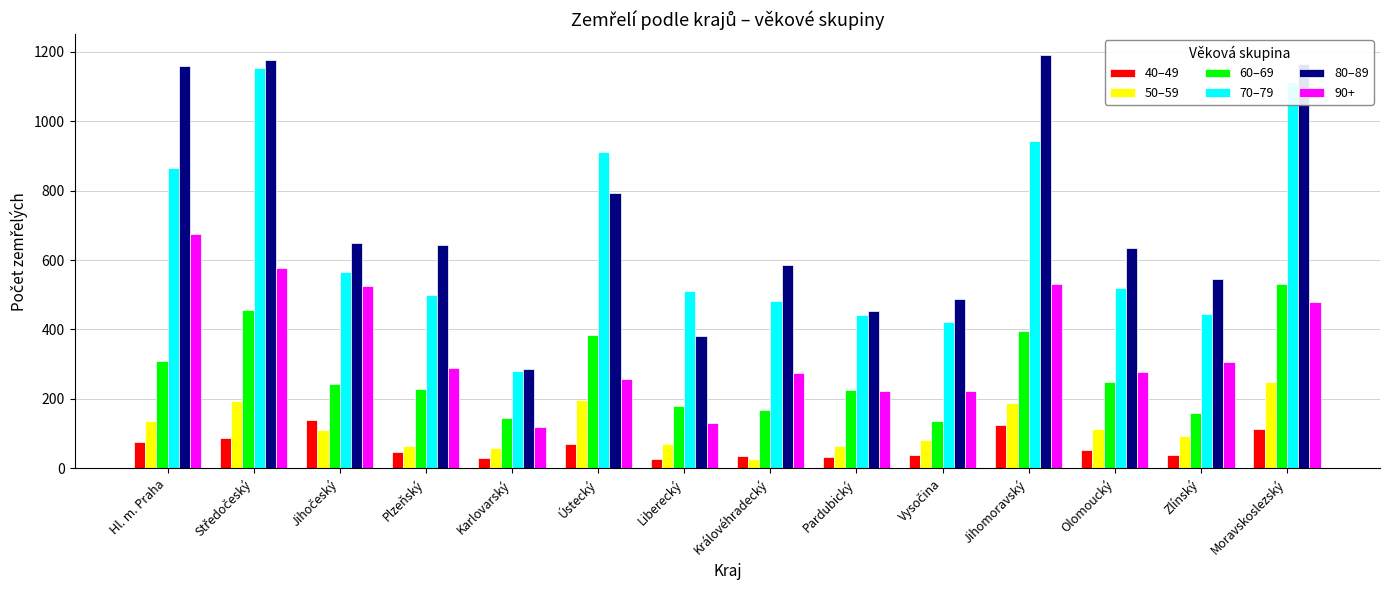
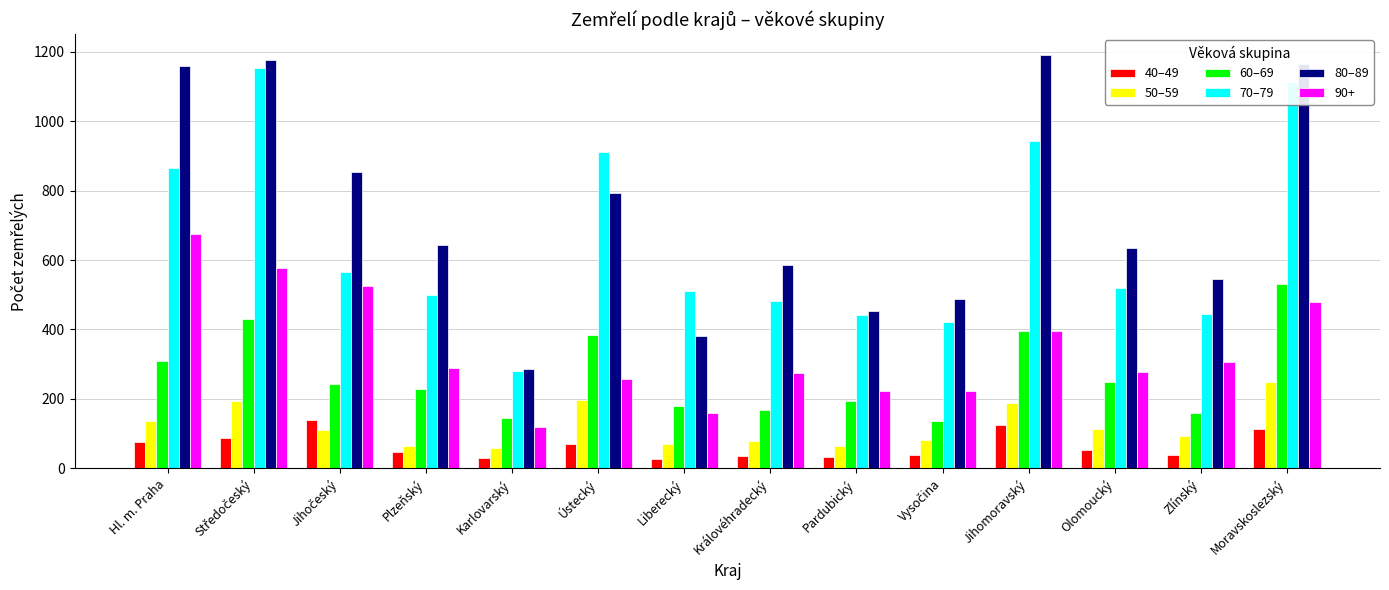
60–69, Středočeský: 460 -> 430
80–89, Jihočeský: 650 -> 850
90+, Liberecký: 130 -> 160
50–59, Královéhradecký: 30 -> 80
60–69, Pardubický: 230 -> 200
90+, Jihomoravský: 530 -> 400
